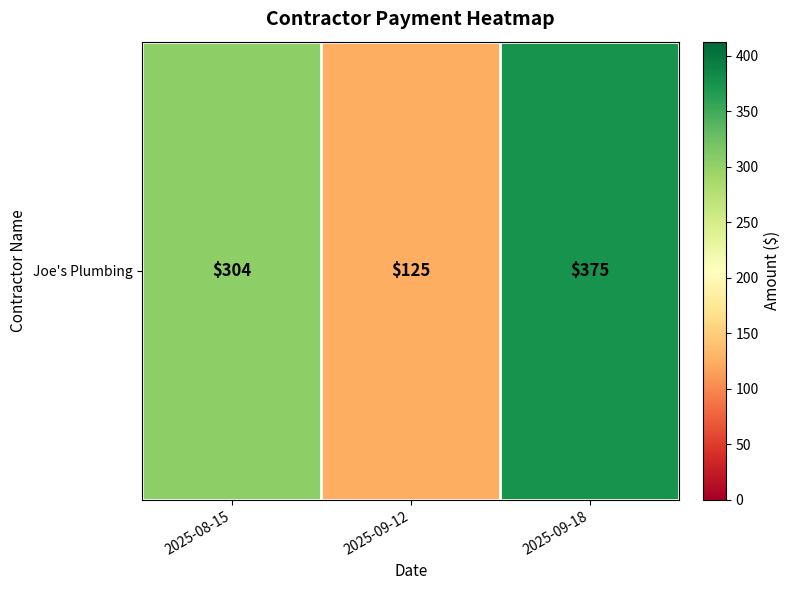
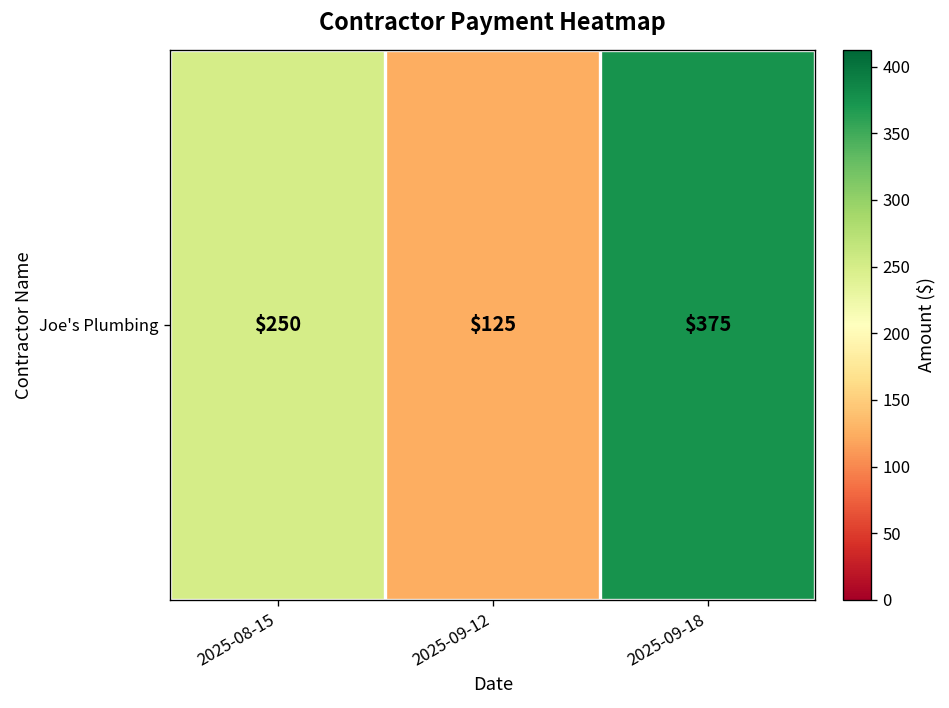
Joe's Plumbing, 2025-08-15: $304 -> $250
